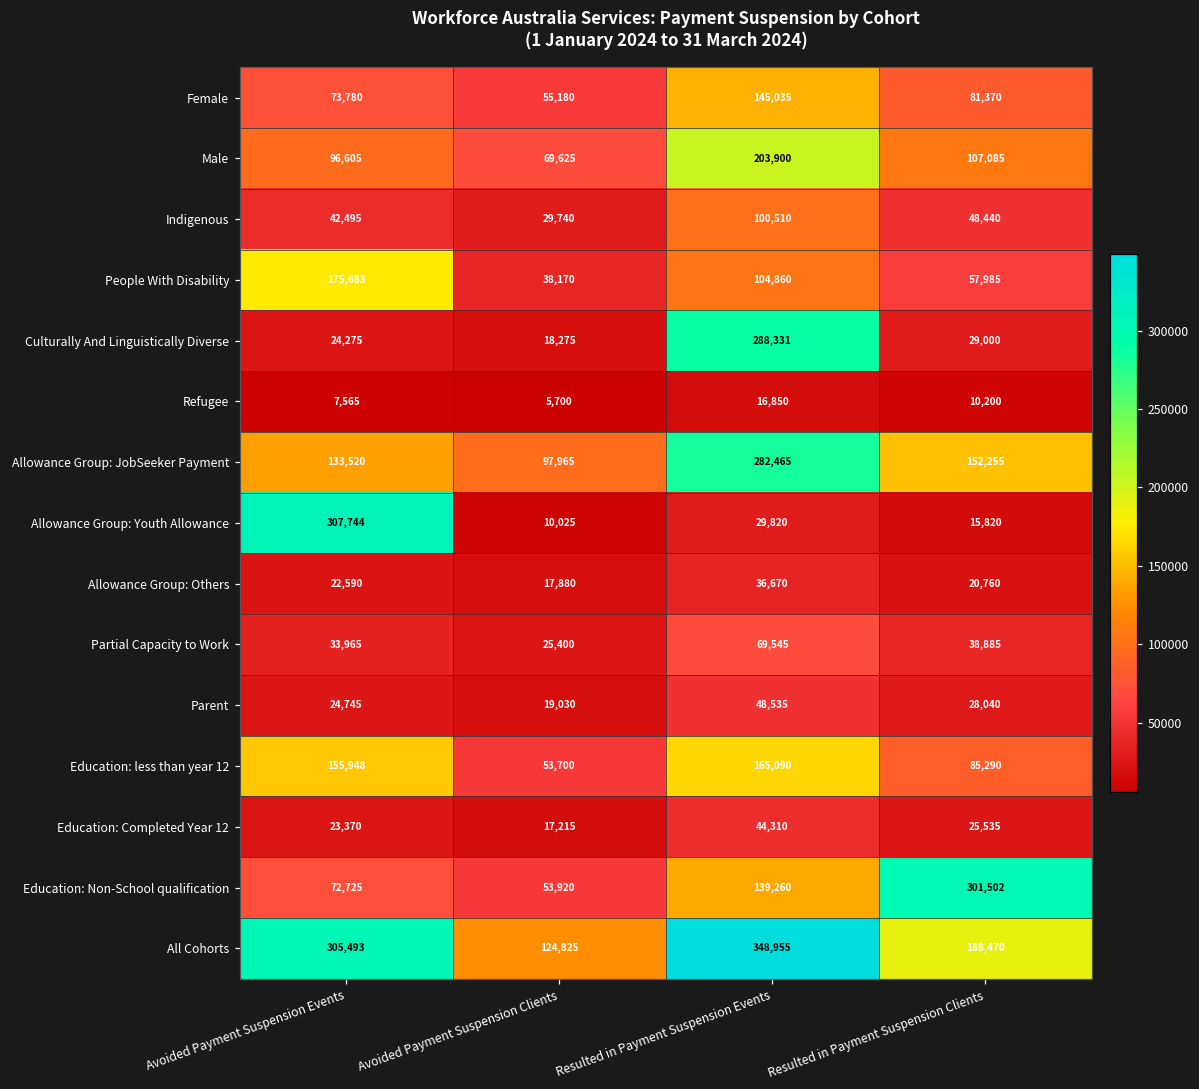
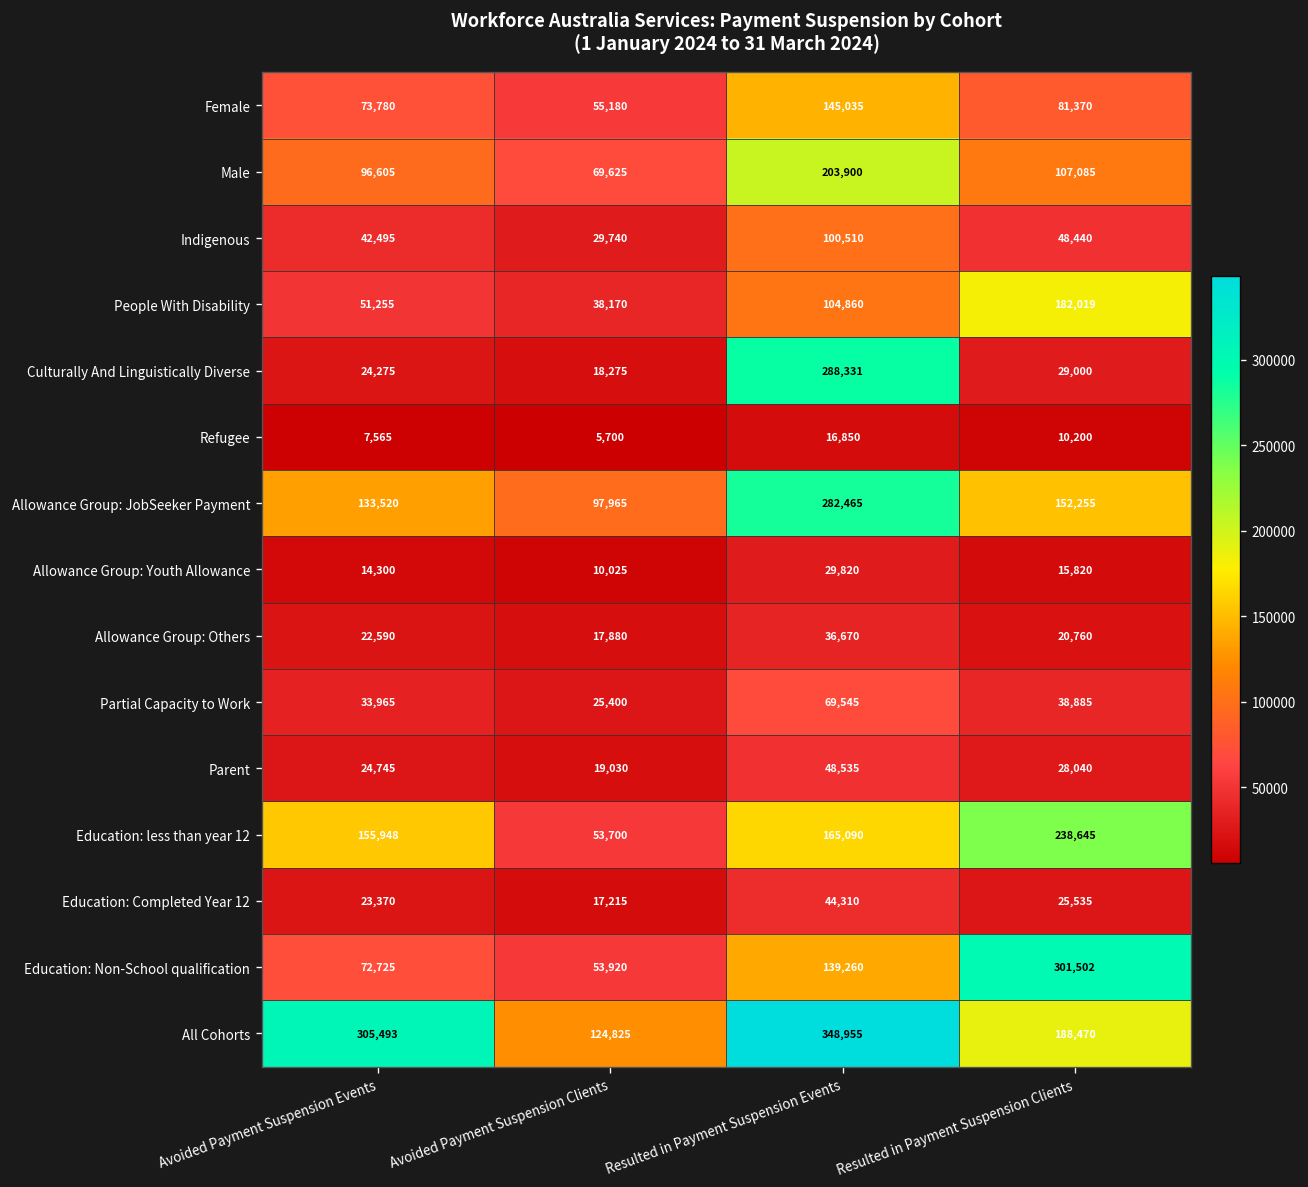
People With Disability, Avoided Payment Suspension Events: 175,683 -> 51,255
People With Disability, Resulted in Payment Suspension Clients: 57,985 -> 182,019
Allowance Group: Youth Allowance, Avoided Payment Suspension Events: 307,744 -> 14,300
Education: less than year 12, Resulted in Payment Suspension Clients: 85,290 -> 238,645
